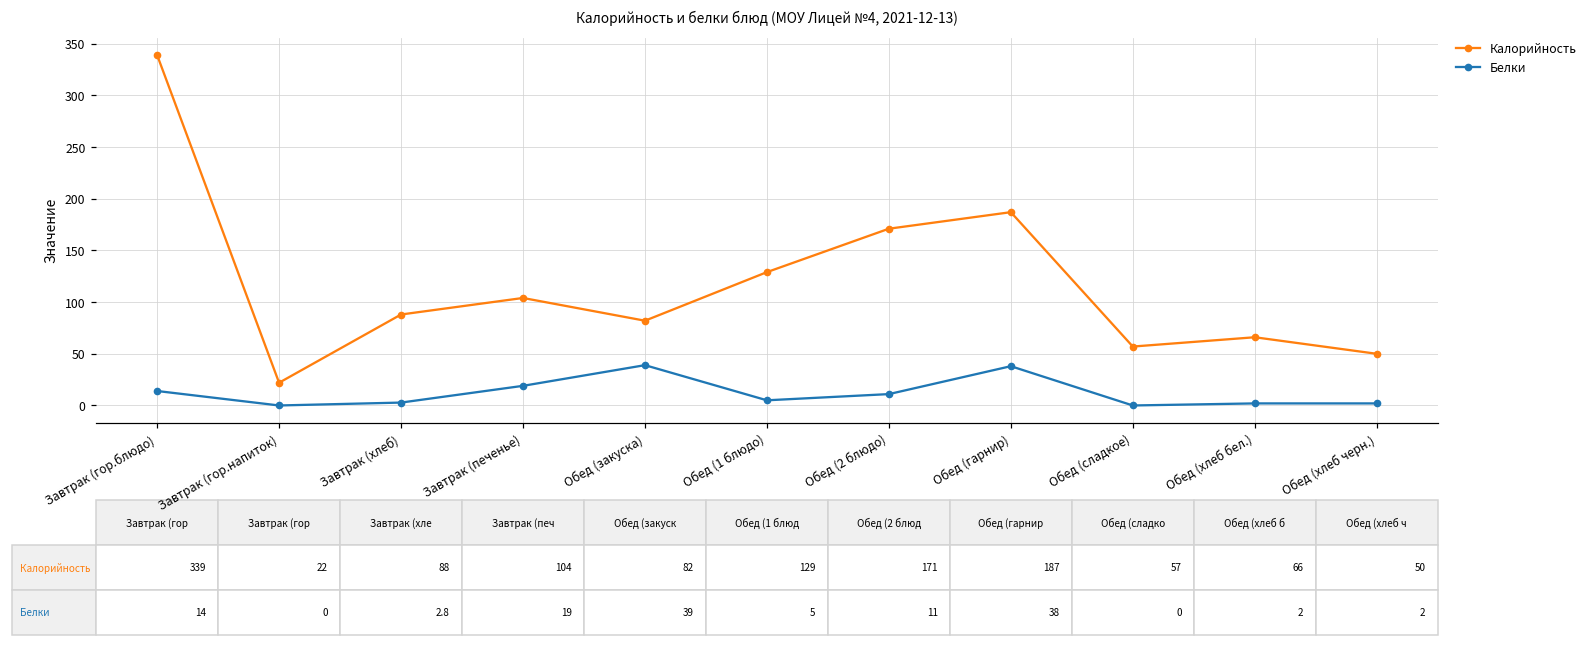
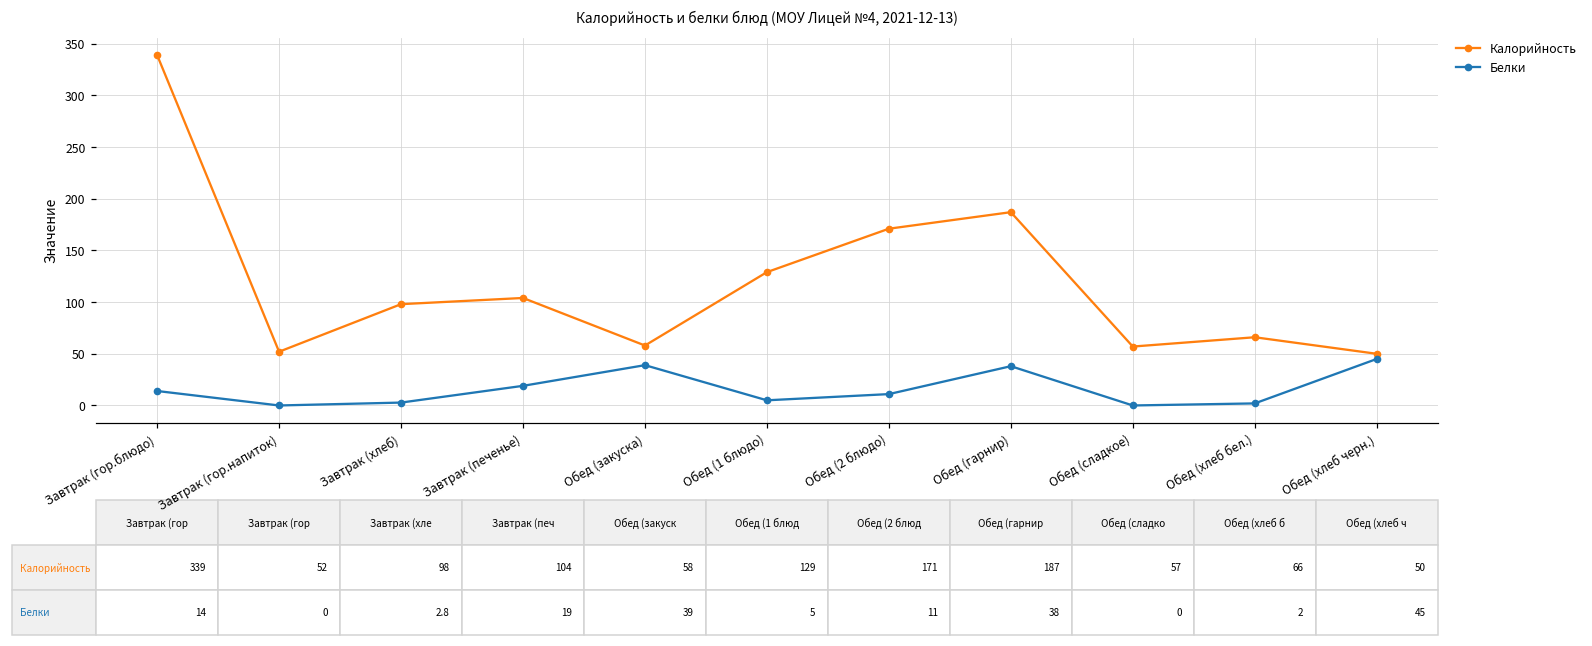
Калорийность, Завтрак (гор.напиток): 22 -> 52
Калорийность, Завтрак (хлеб): 88 -> 98
Калорийность, Обед (закуска): 82 -> 58
Белки, Обед (хлеб черн.): 2 -> 45
